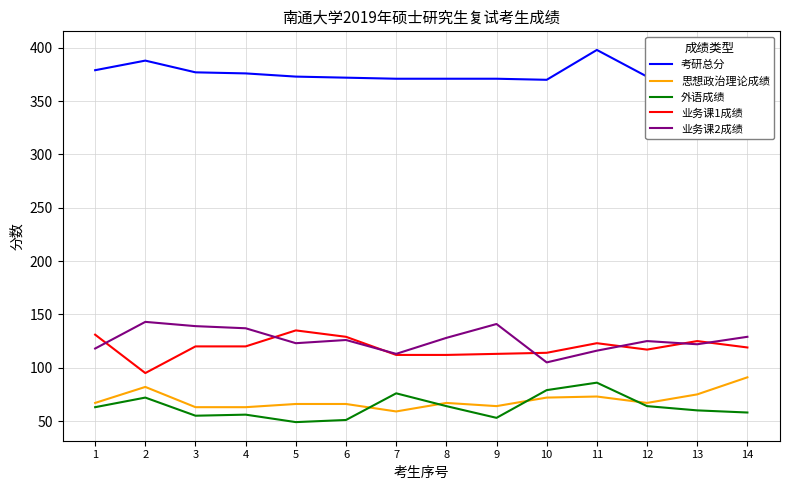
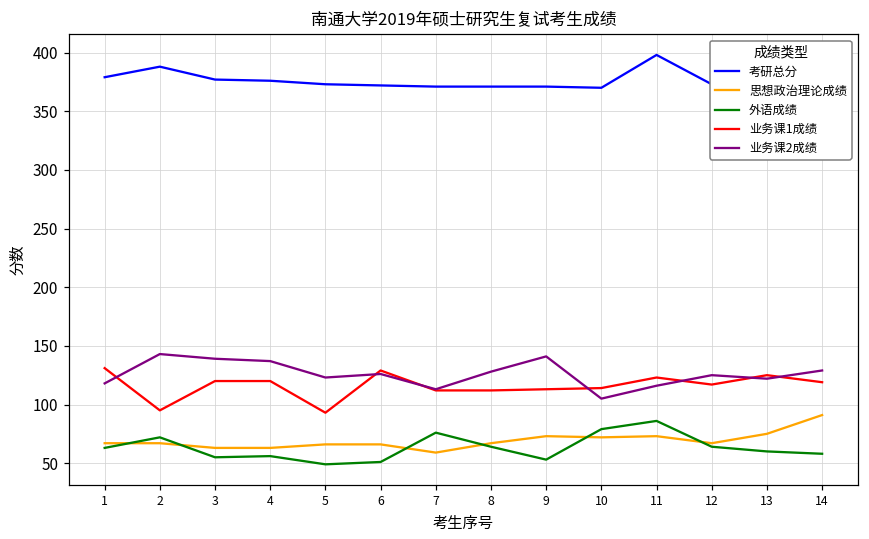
思想政治理论成绩, 2: 82 -> 67
业务课1成绩, 5: 135 -> 93
思想政治理论成绩, 9: 64 -> 73
